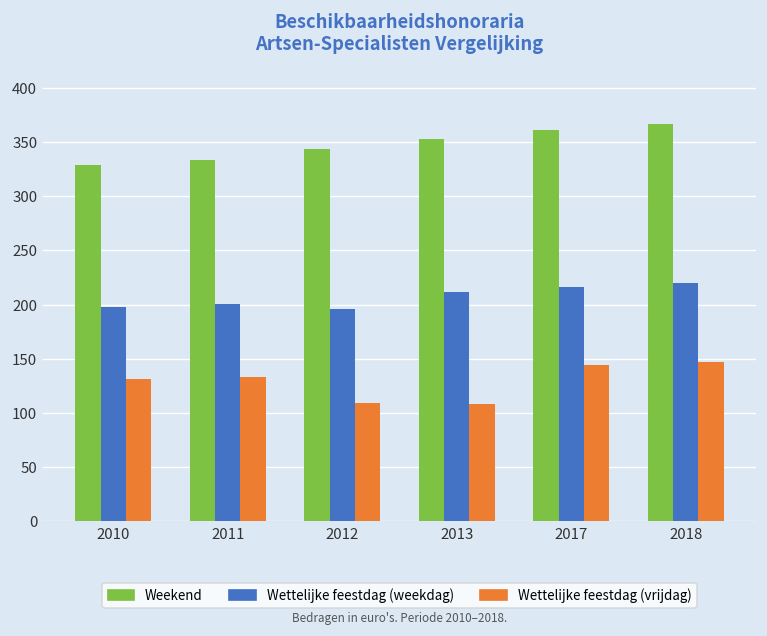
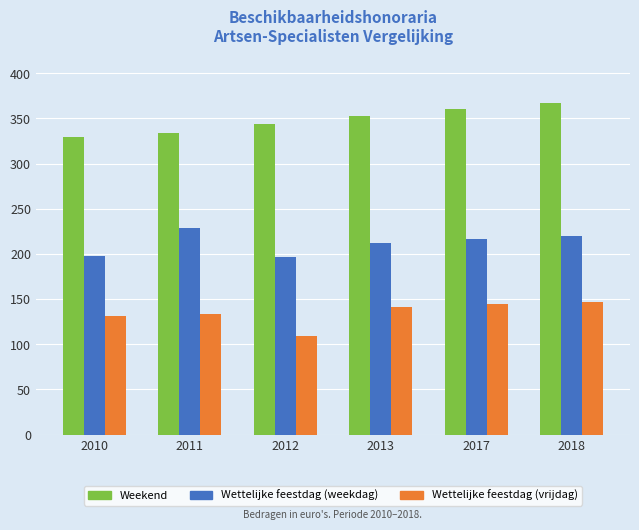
Wettelijke feestdag (weekdag), 2011: 200 -> 230
Wettelijke feestdag (vrijdag), 2013: 110 -> 140
